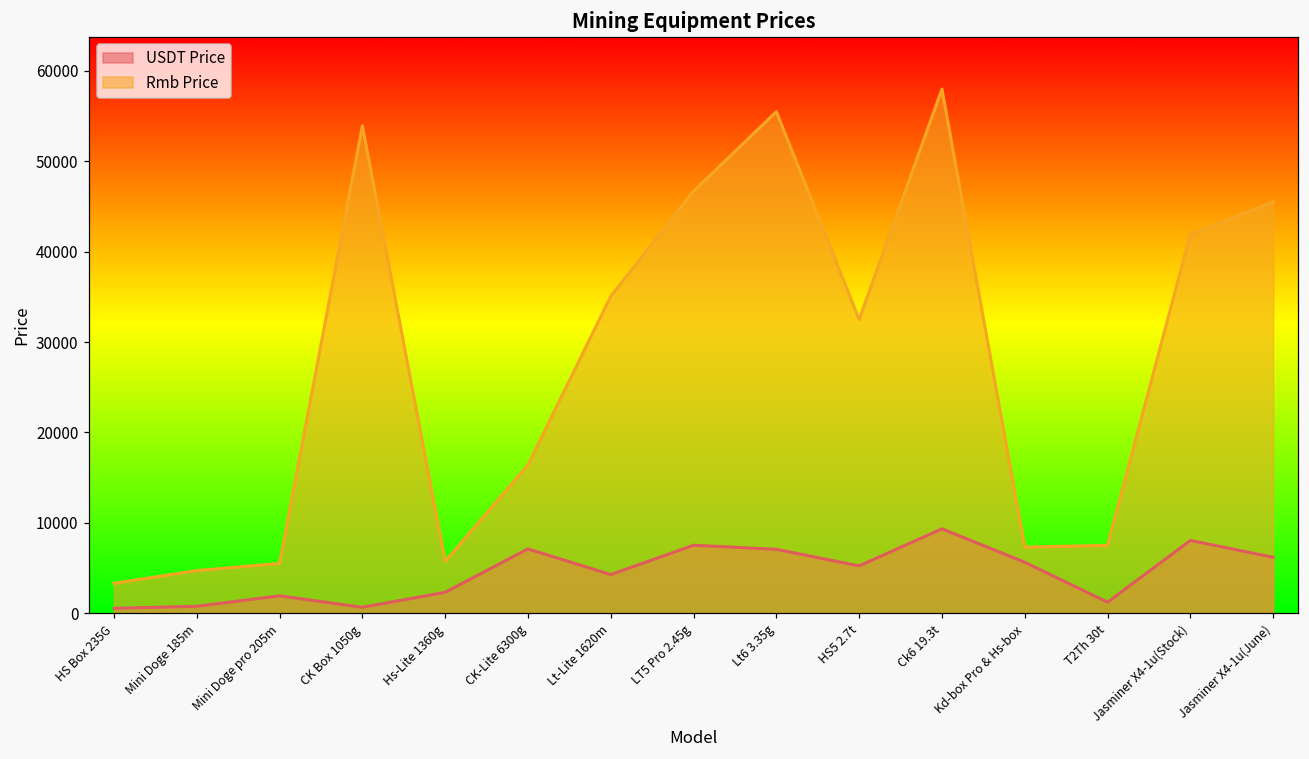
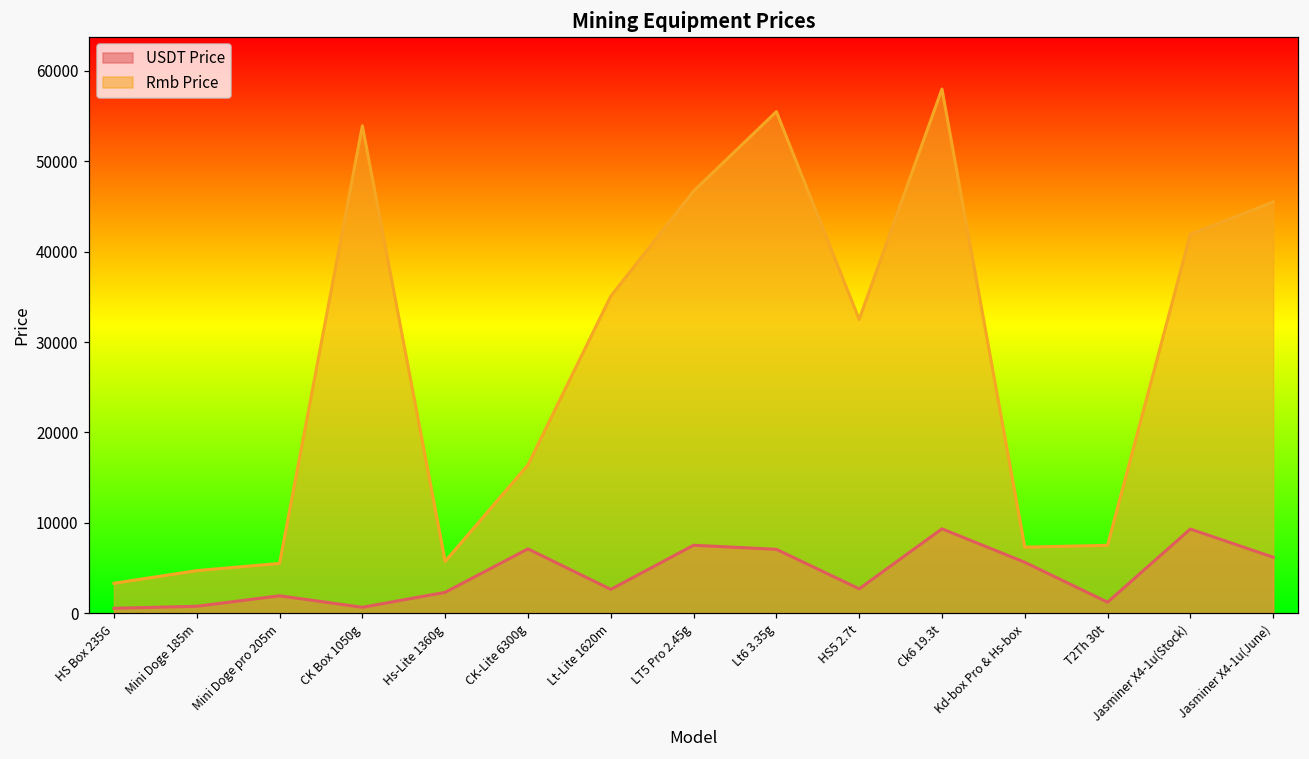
USDT Price, Lt-Lite 1620m: 4000 -> 3000
USDT Price, HS5 2.7t: 5000 -> 3000
USDT Price, Jasminer X4-1u(Stock): 8000 -> 9000
